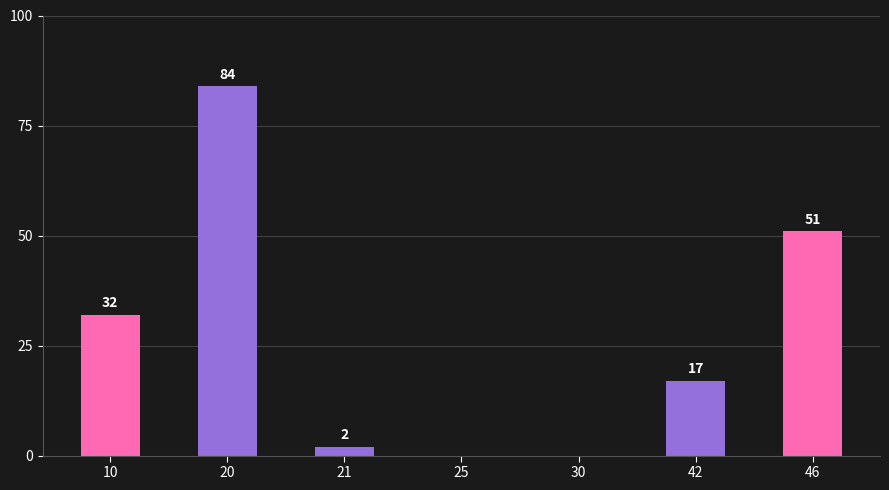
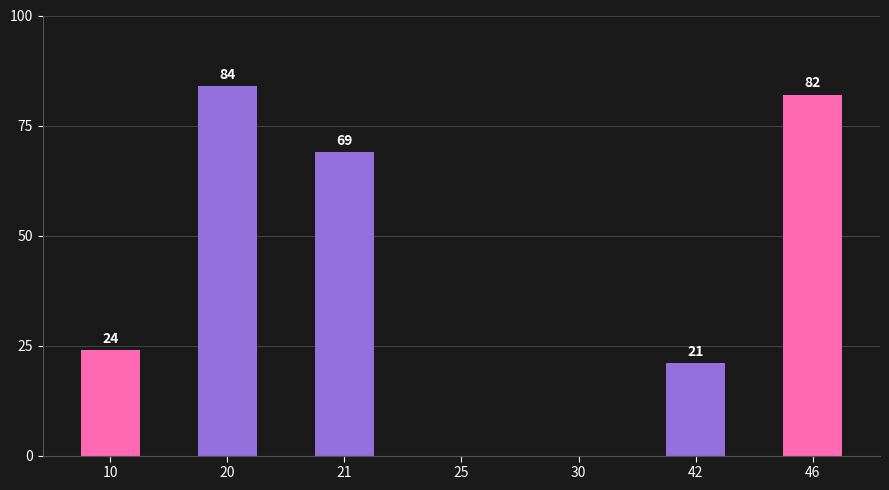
10: 32 -> 24
21: 2 -> 69
42: 17 -> 21
46: 51 -> 82
